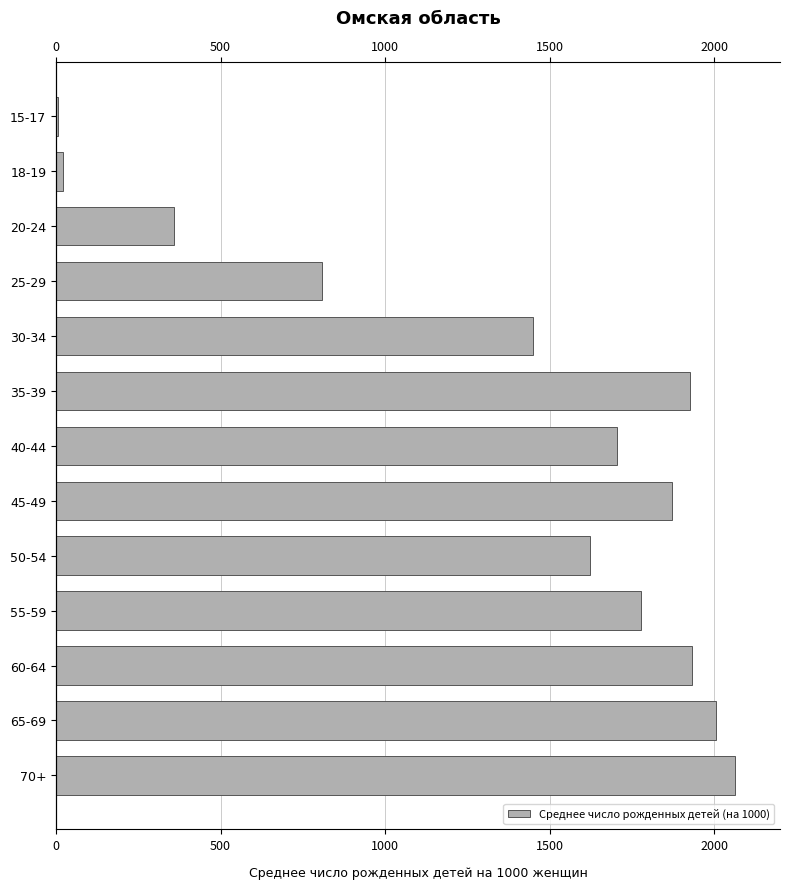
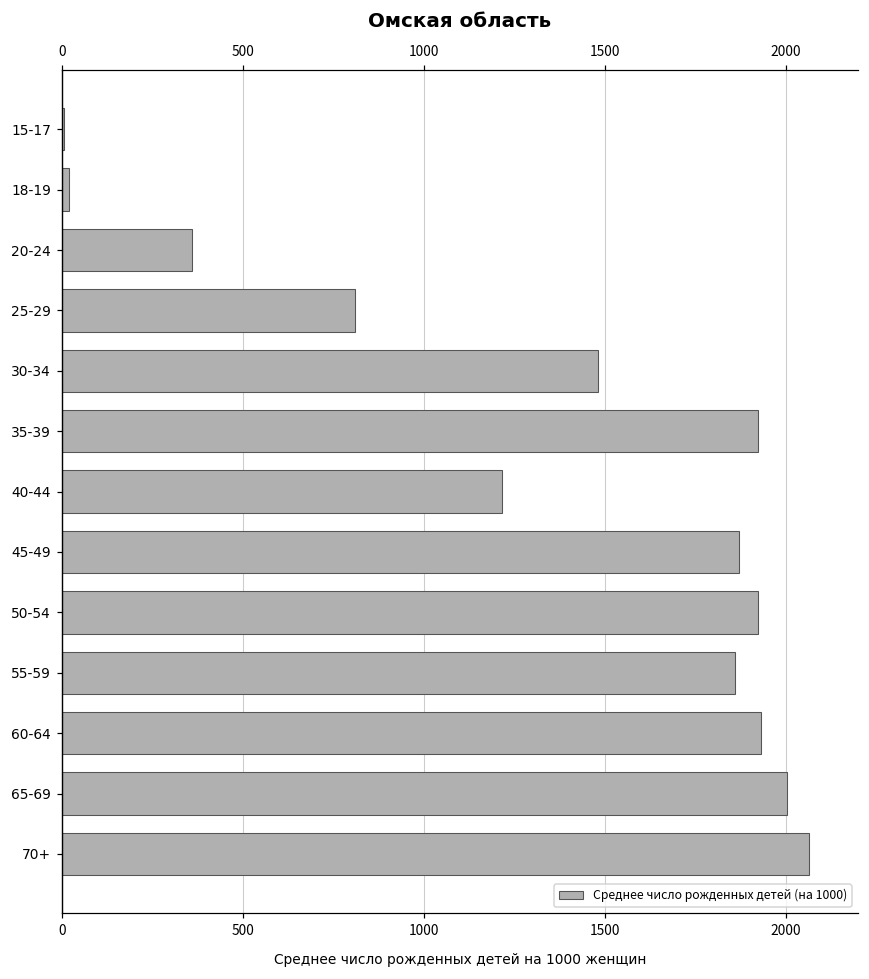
30-34: 1450 -> 1480
40-44: 1710 -> 1220
50-54: 1620 -> 1920
55-59: 1780 -> 1860
